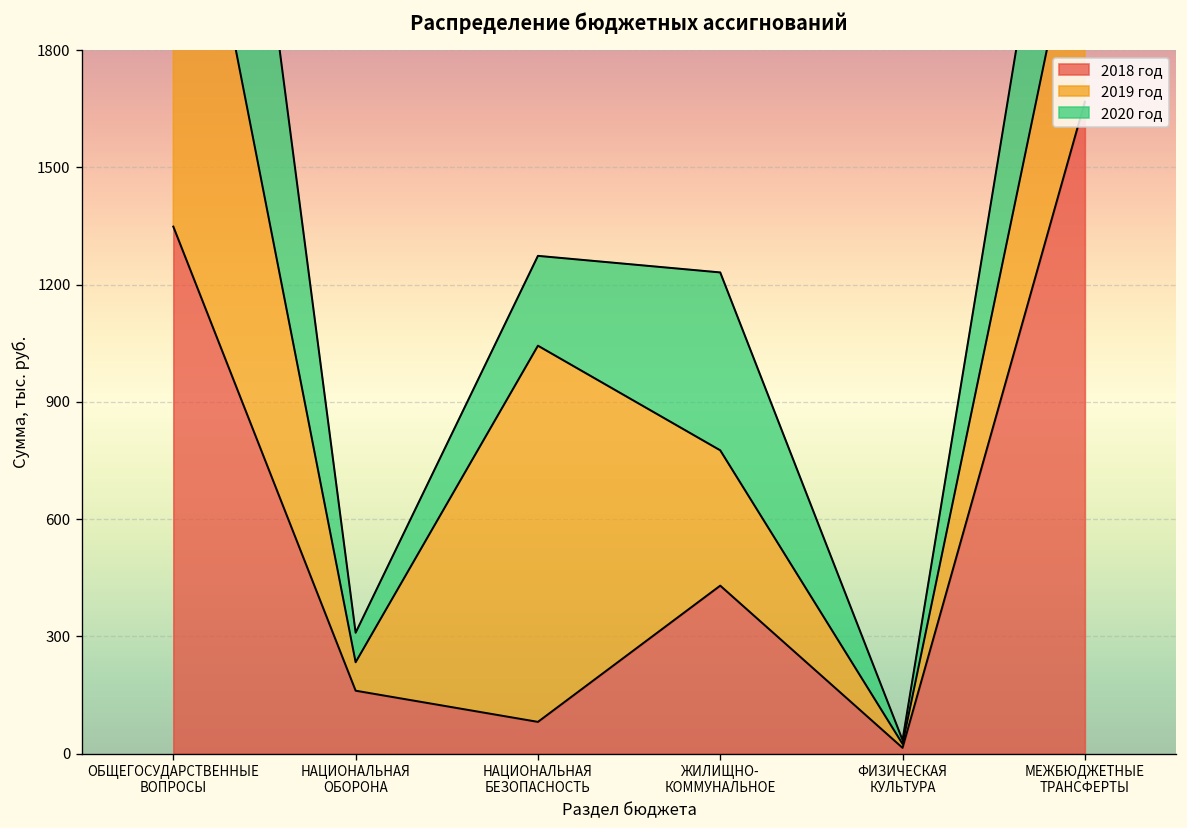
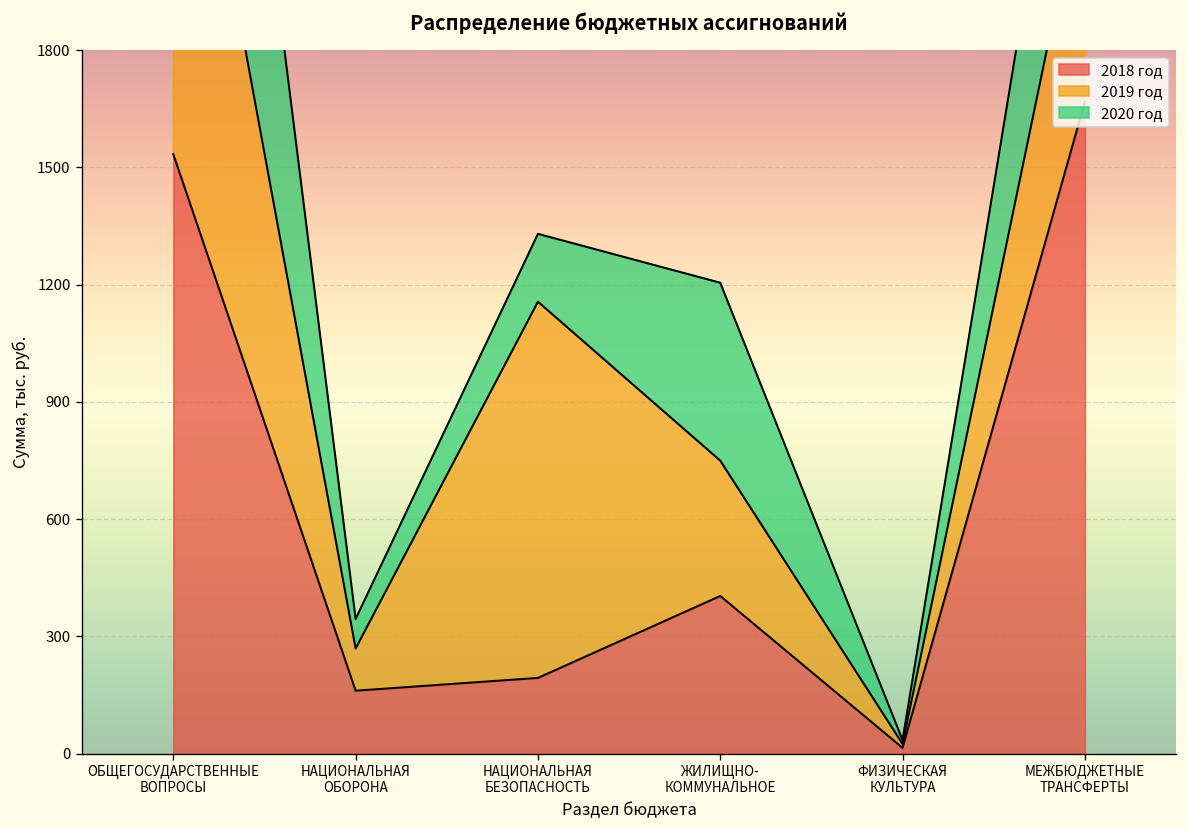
2018 год, ОБЩЕГОСУДАРСТВЕННЫЕ ВОПРОСЫ: 1350 -> 1530
2019 год, НАЦИОНАЛЬНАЯ ОБОРОНА: 70 -> 110
2018 год, НАЦИОНАЛЬНАЯ БЕЗОПАСНОСТЬ: 80 -> 190
2020 год, НАЦИОНАЛЬНАЯ БЕЗОПАСНОСТЬ: 230 -> 170
2018 год, ЖИЛИЩНО- КОММУНАЛЬНОЕ: 430 -> 400
